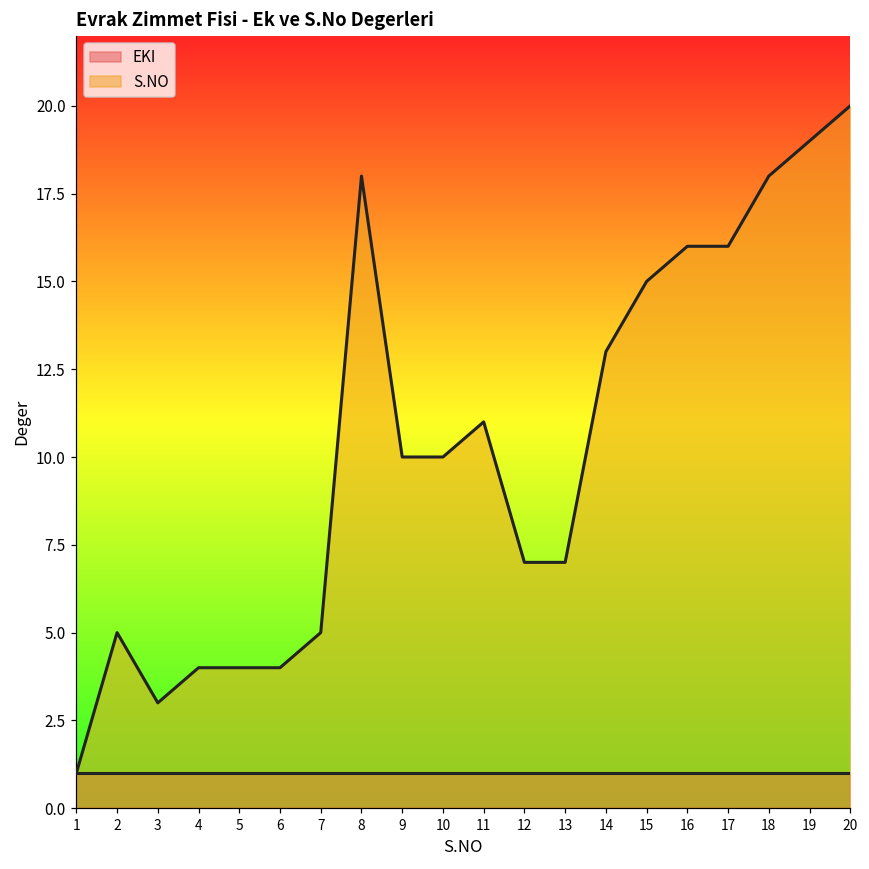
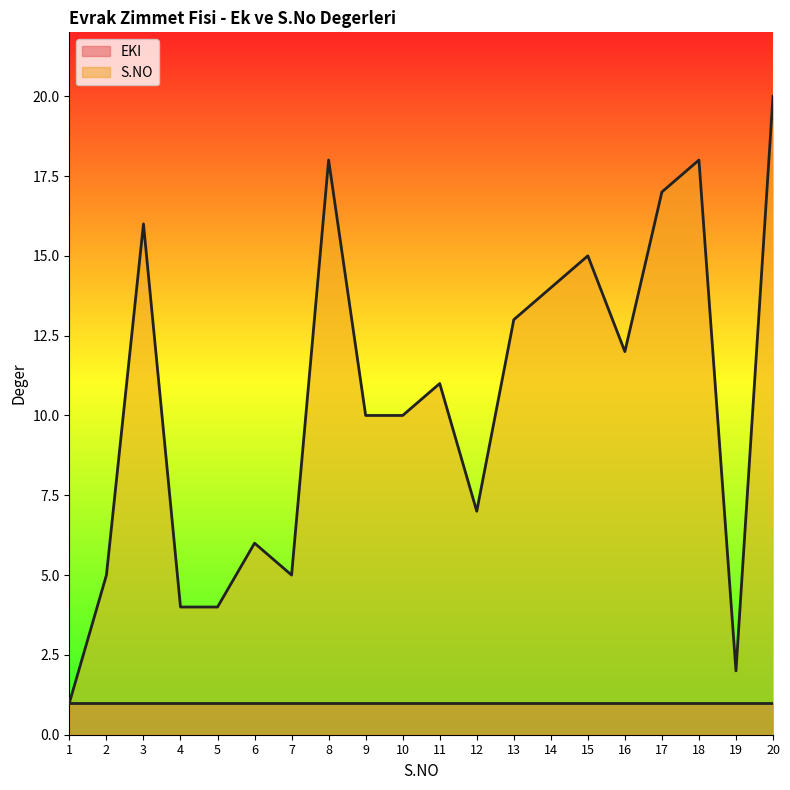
S.NO, 3: 3 -> 16
S.NO, 6: 4 -> 6
S.NO, 13: 7 -> 13
S.NO, 14: 13 -> 14
S.NO, 16: 16 -> 12
S.NO, 17: 16 -> 17
S.NO, 19: 19 -> 2
